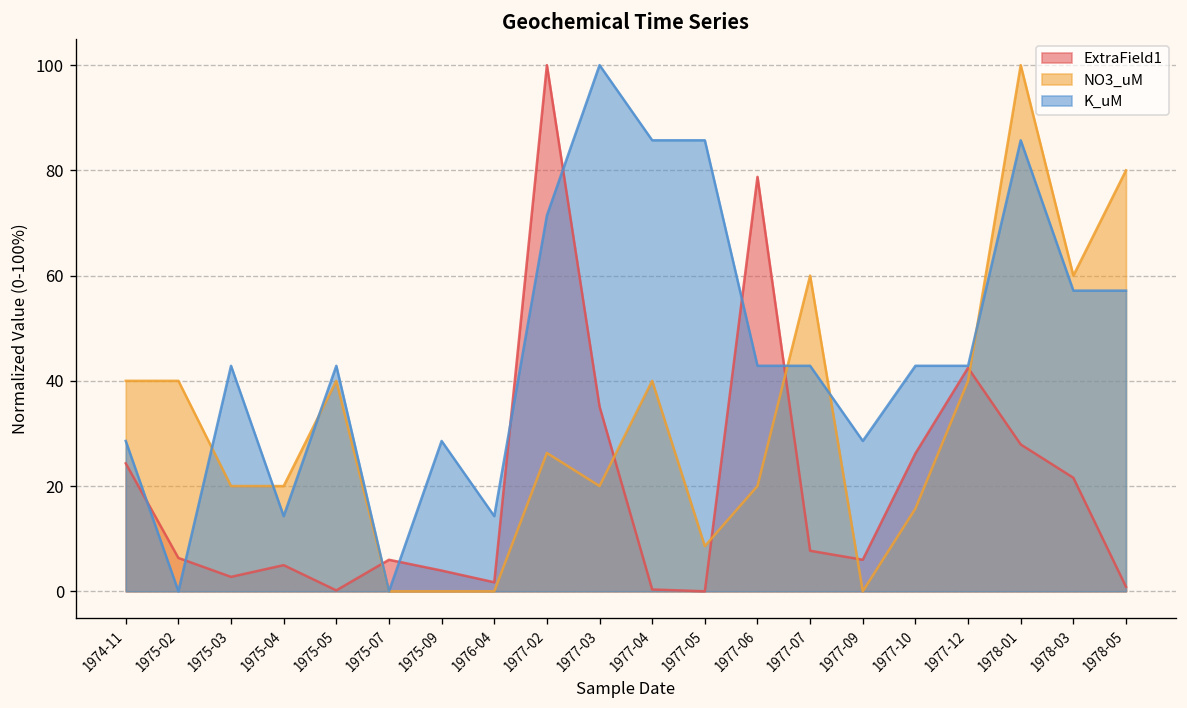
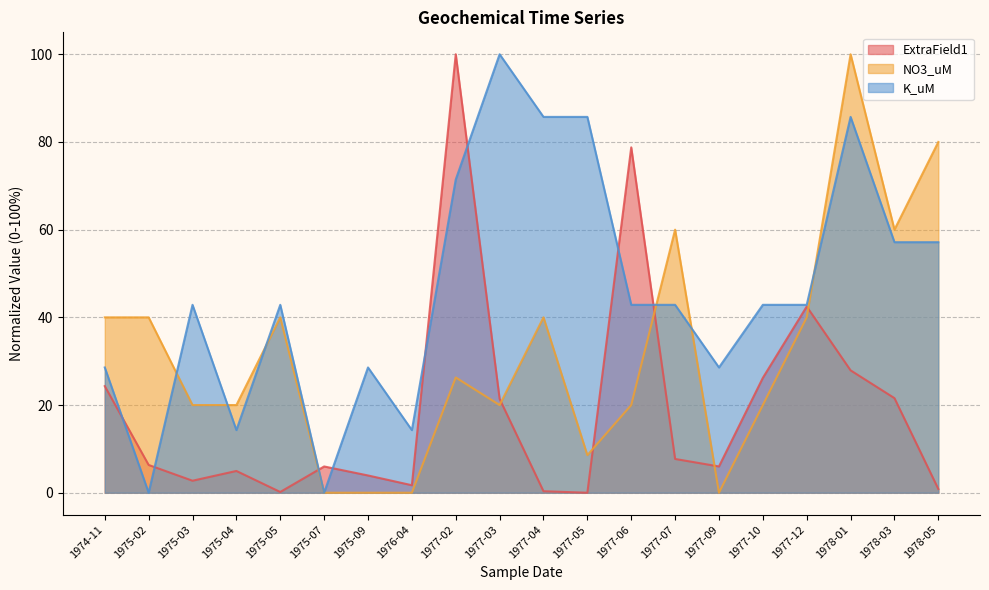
ExtraField1, 1977-03: 35 -> 21
NO3_uM, 1977-10: 16 -> 20
